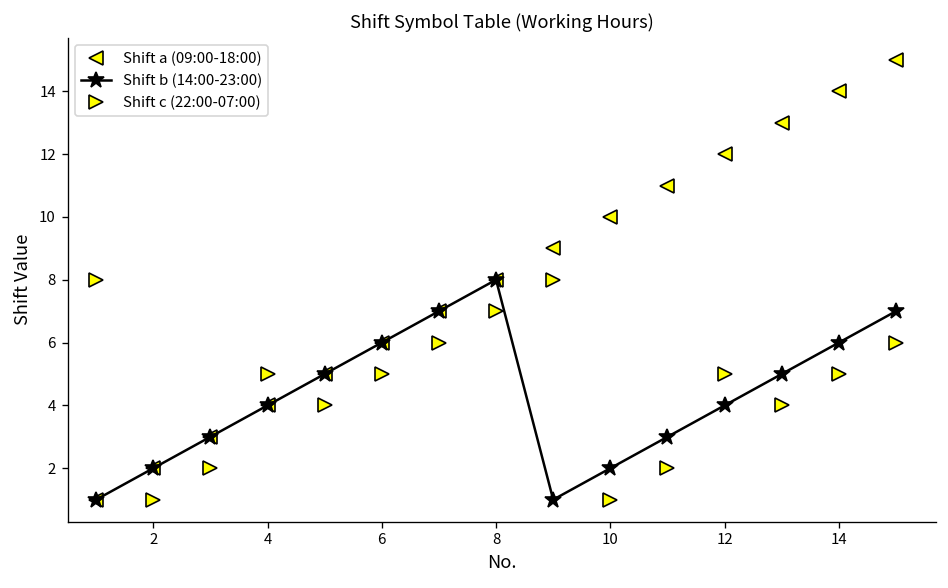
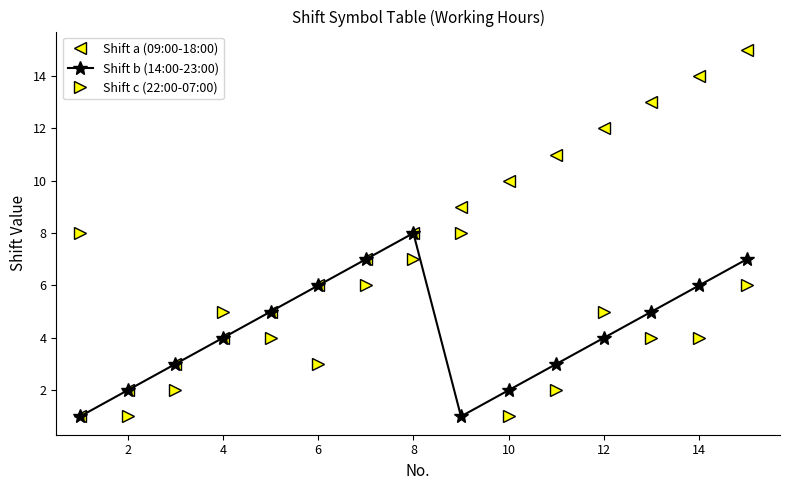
Shift c (22:00-07:00), 6: 5 -> 3
Shift c (22:00-07:00), 14: 5 -> 4
